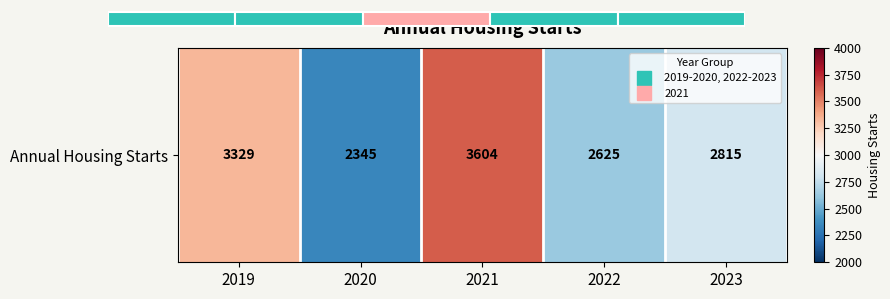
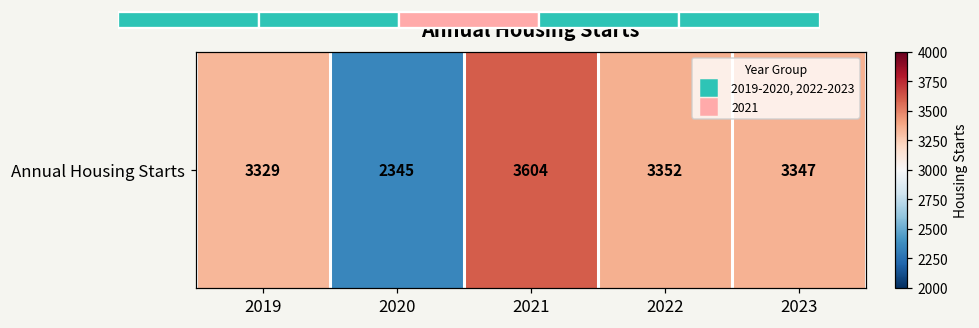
Annual Housing Starts, Annual Housing Starts, 2022: 2625 -> 3352
Annual Housing Starts, Annual Housing Starts, 2023: 2815 -> 3347
